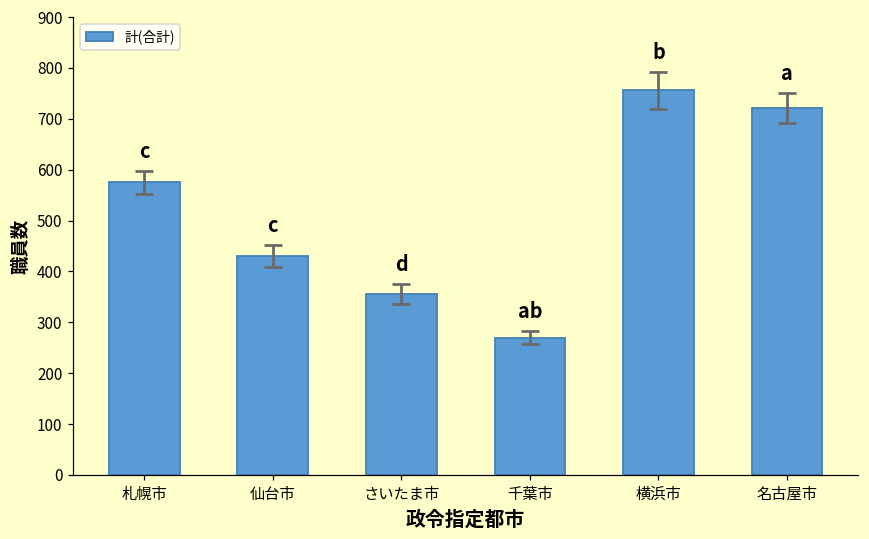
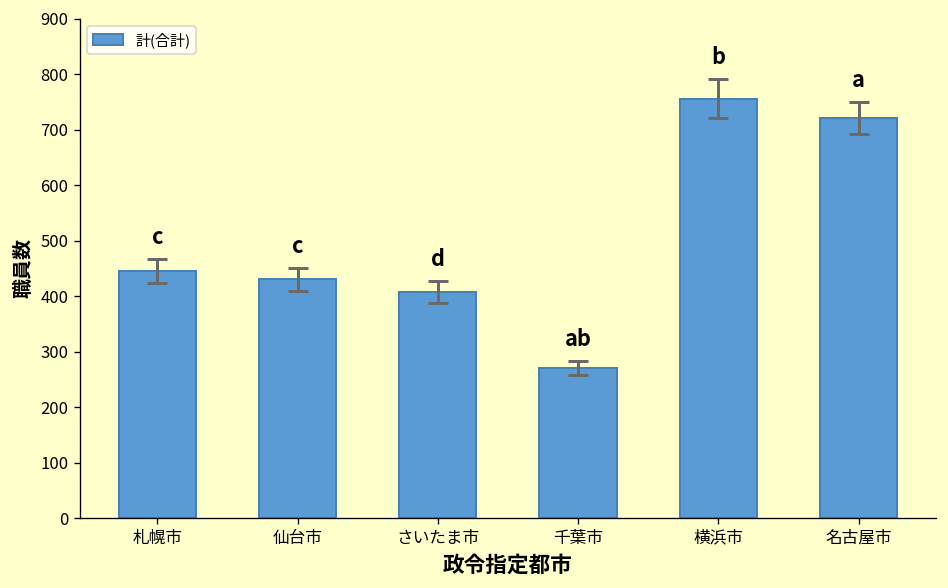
計(合計), 札幌市: 580 -> 450
計(合計), さいたま市: 360 -> 410
